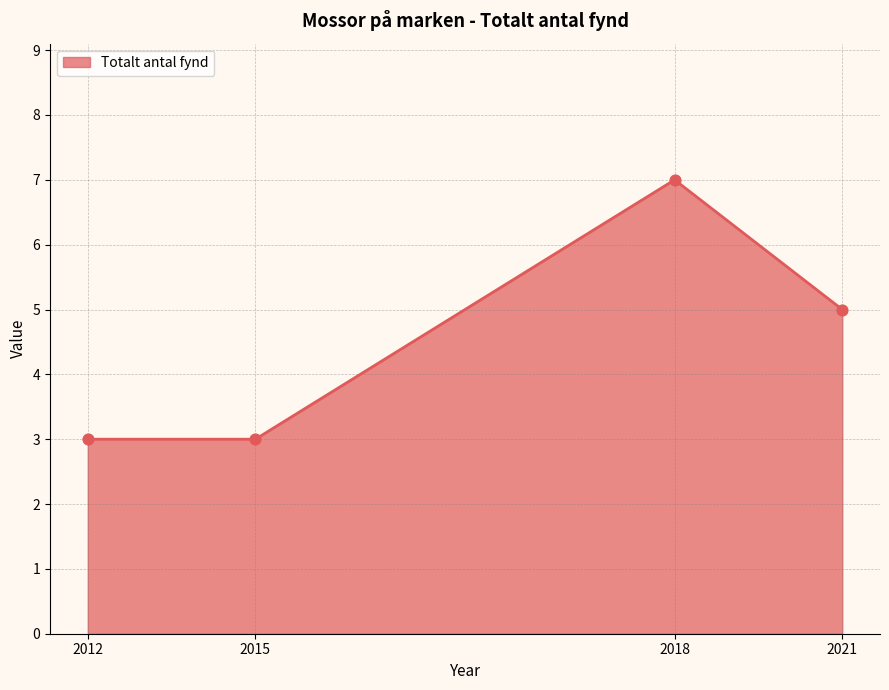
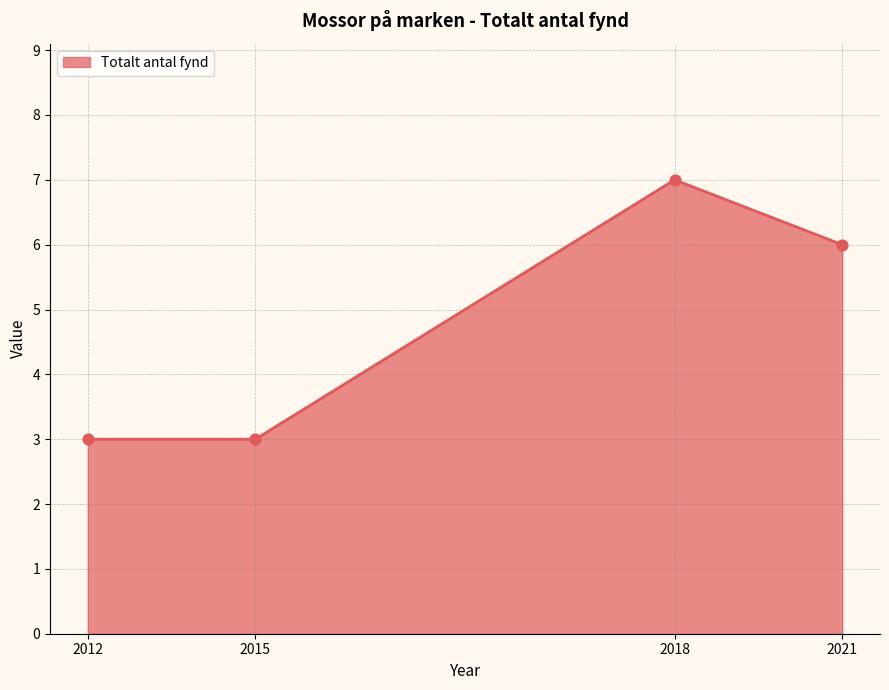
2021: 5 -> 6
